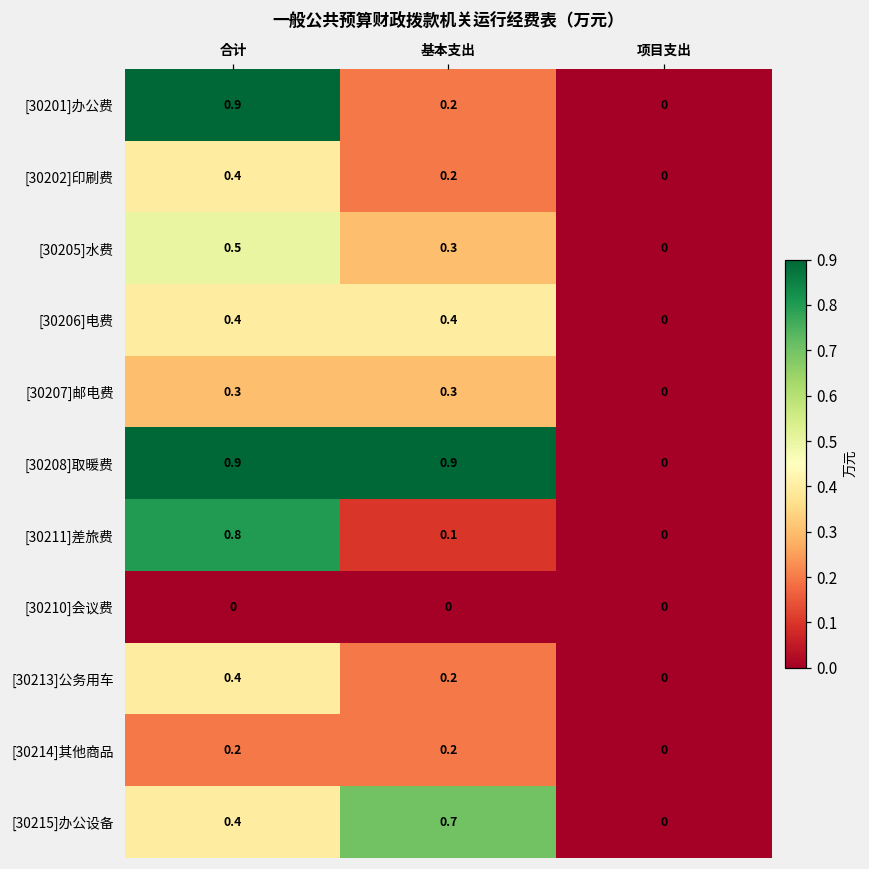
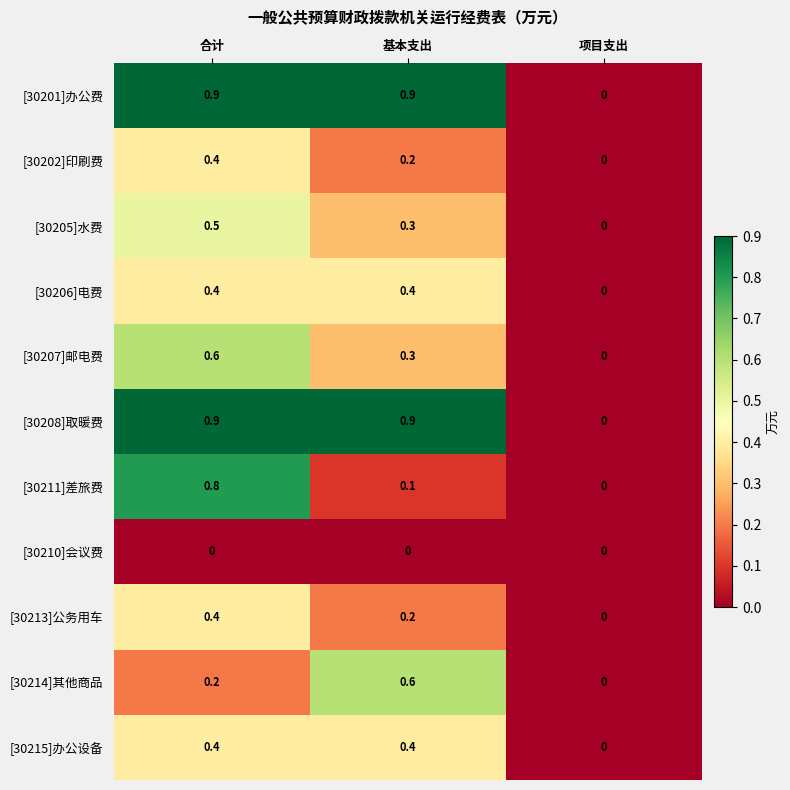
[30201]办公费, 基本支出: 0.2 -> 0.9
[30207]邮电费, 合计: 0.3 -> 0.6
[30214]其他商品, 基本支出: 0.2 -> 0.6
[30215]办公设备, 基本支出: 0.7 -> 0.4
